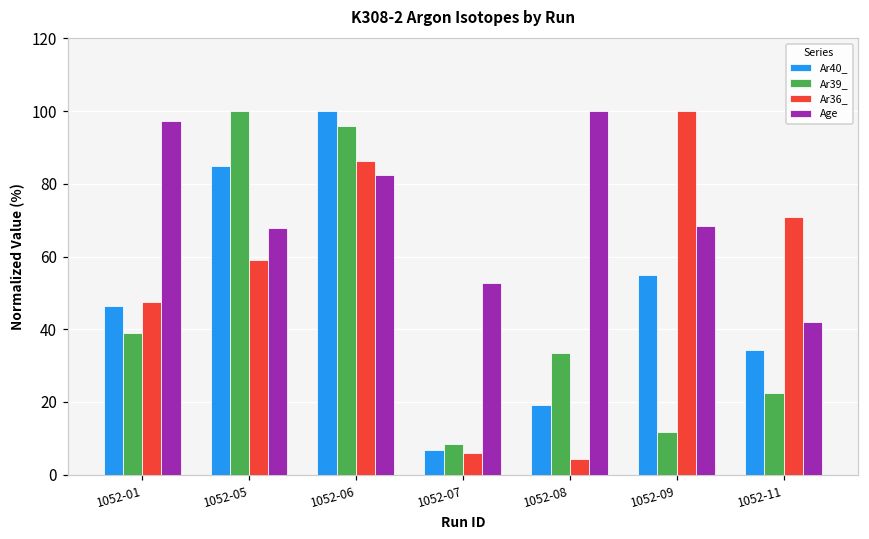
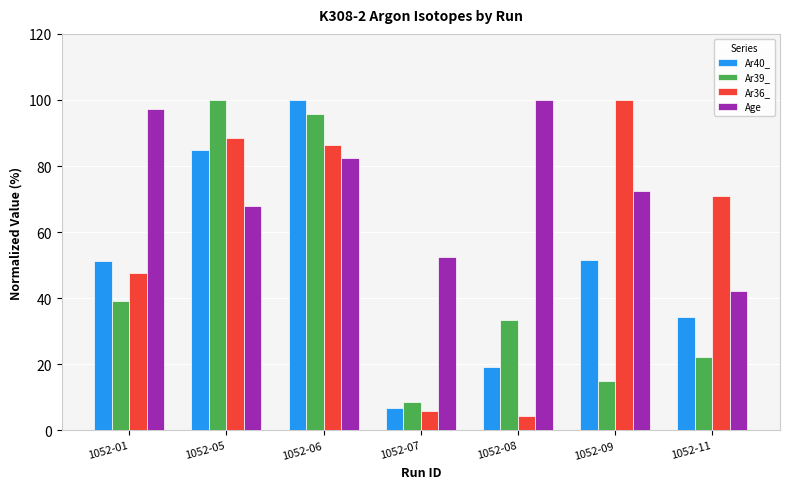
Ar40_, 1052-01: 46 -> 51
Ar36_, 1052-05: 59 -> 88
Ar40_, 1052-09: 55 -> 52
Ar39_, 1052-09: 12 -> 15
Age, 1052-09: 68 -> 72
